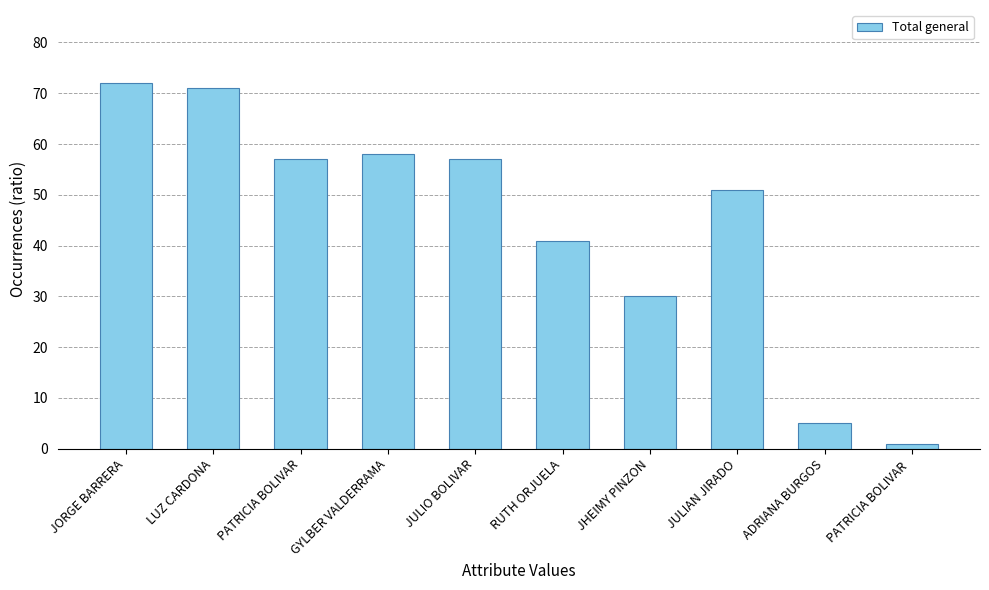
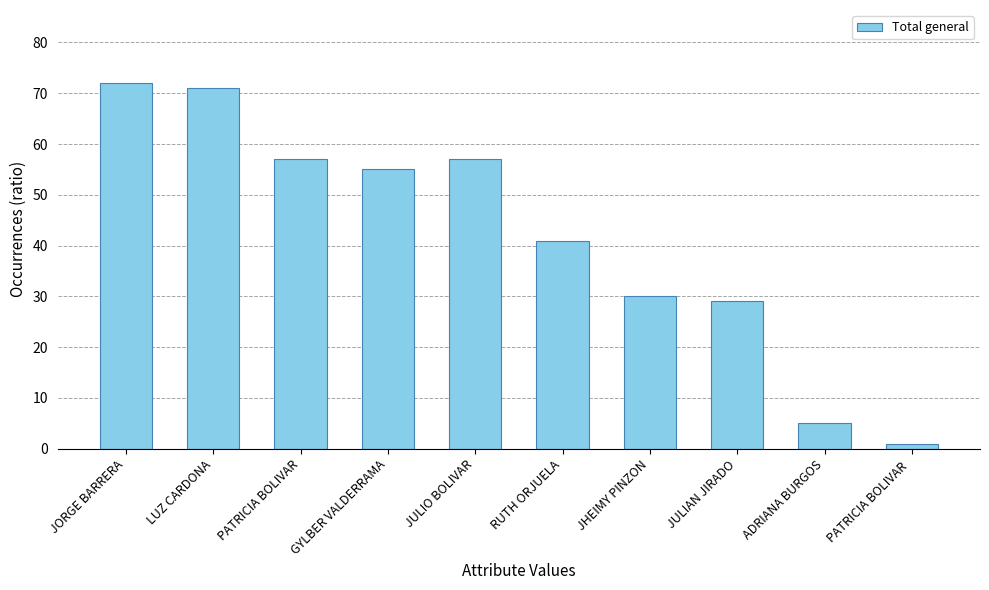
GYLBER VALDERRAMA: 58 -> 55
JULIAN JIRADO: 51 -> 29
